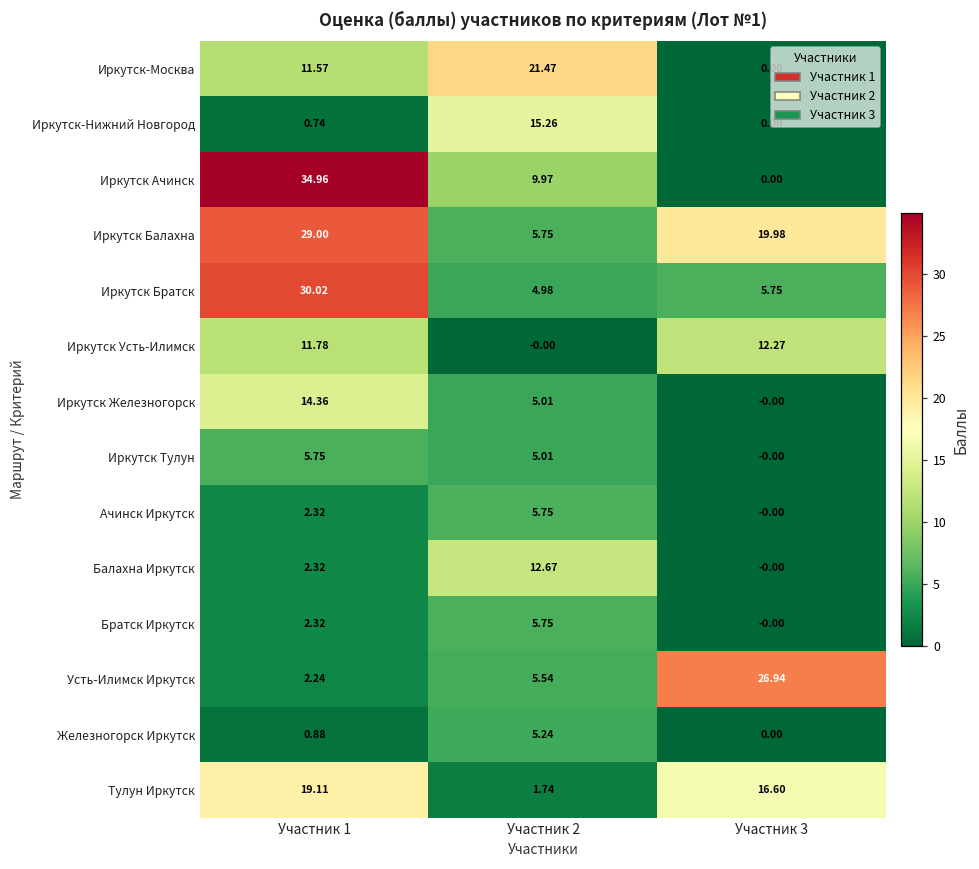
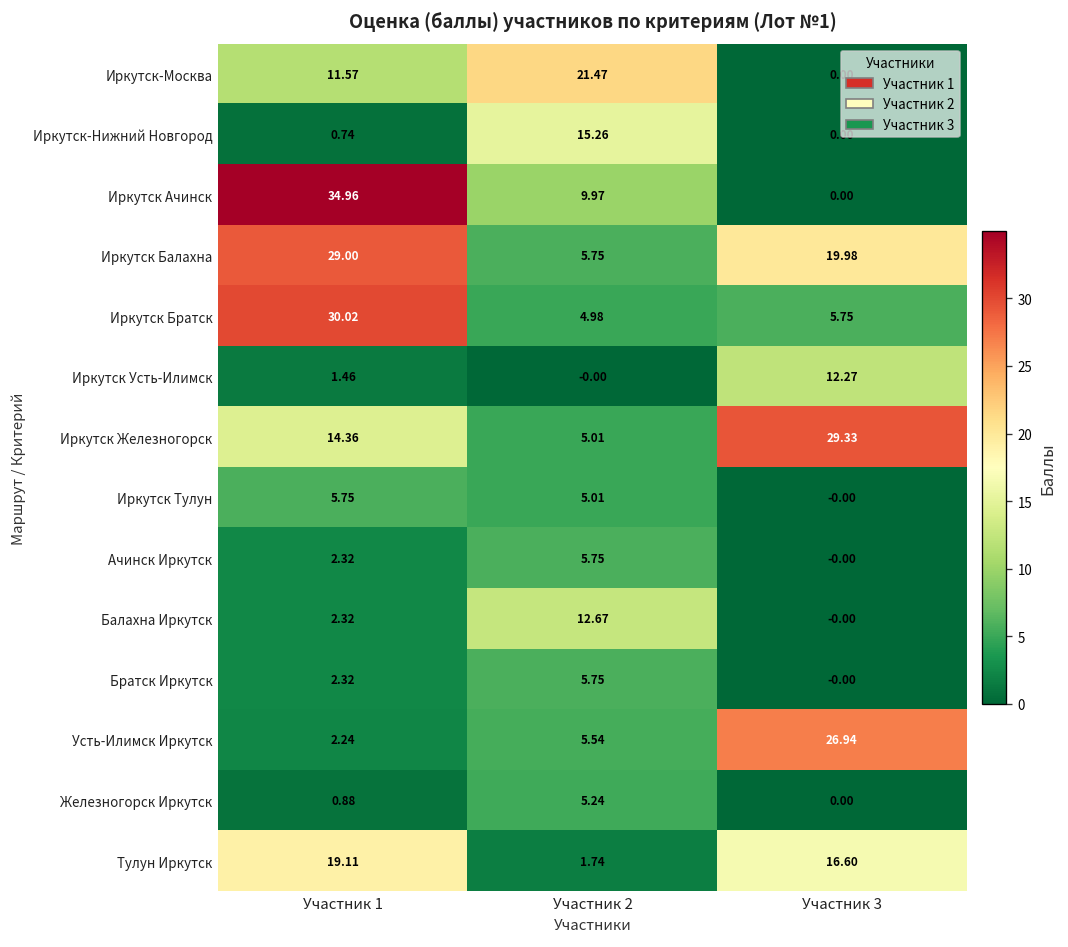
Иркутск Усть-Илимск, Участник 1: 11.78 -> 1.46
Иркутск Железногорск, Участник 3: -0.00 -> 29.33
